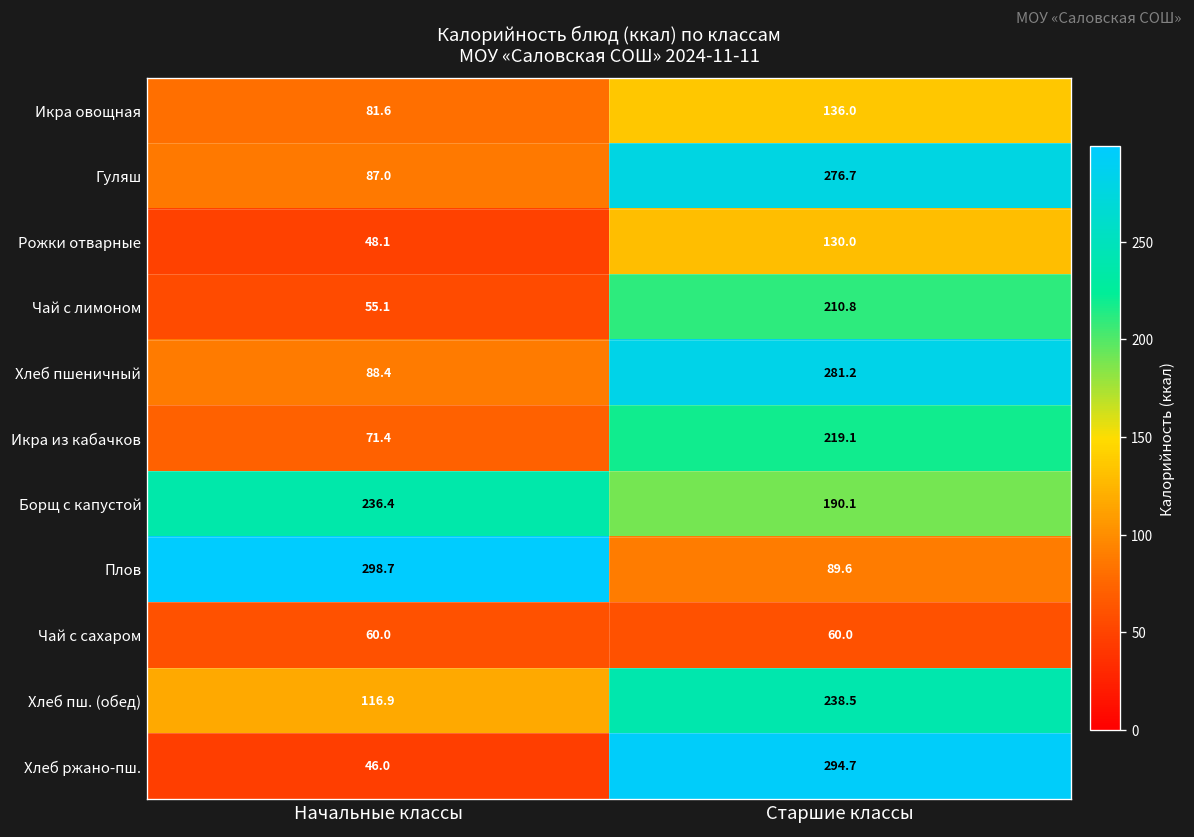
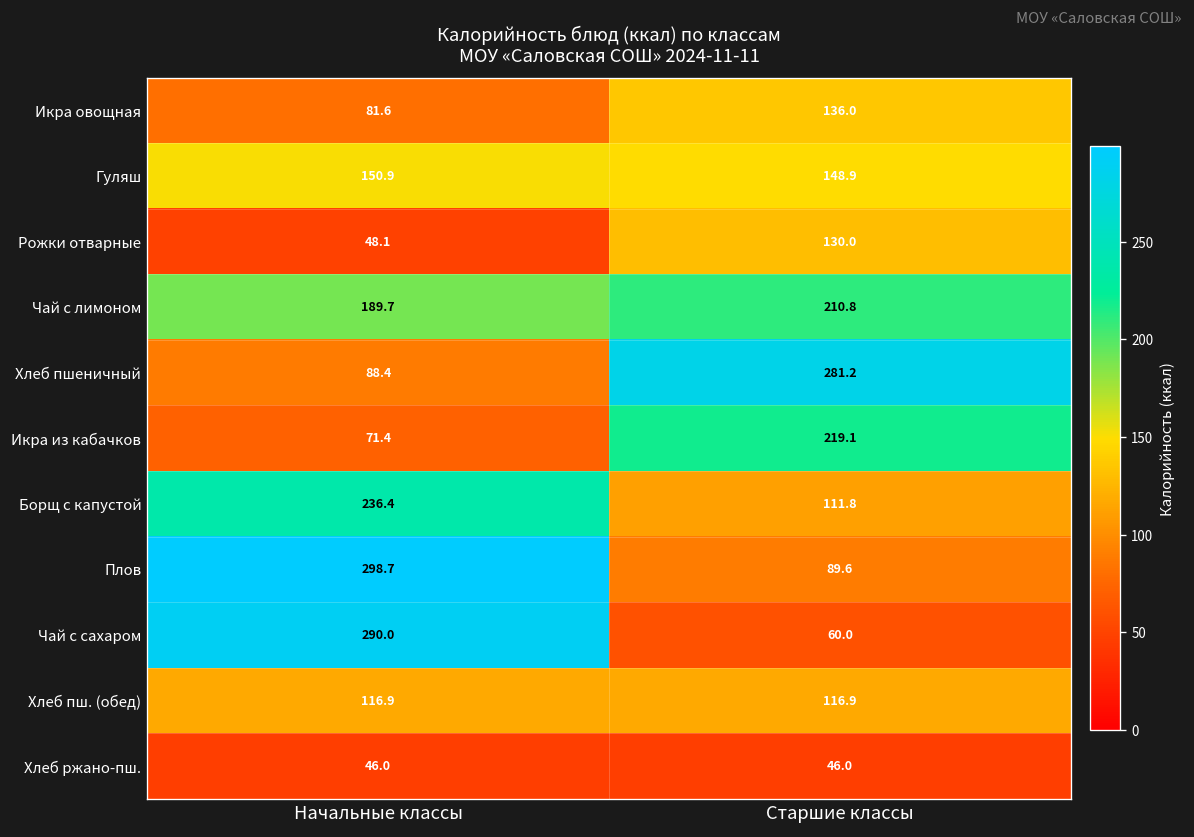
Гуляш, Начальные классы: 87.0 -> 150.9
Гуляш, Старшие классы: 276.7 -> 148.9
Чай с лимоном, Начальные классы: 55.1 -> 189.7
Борщ с капустой, Старшие классы: 190.1 -> 111.8
Чай с сахаром, Начальные классы: 60.0 -> 290.0
Хлеб пш. (обед), Старшие классы: 238.5 -> 116.9
Хлеб ржано-пш., Старшие классы: 294.7 -> 46.0
